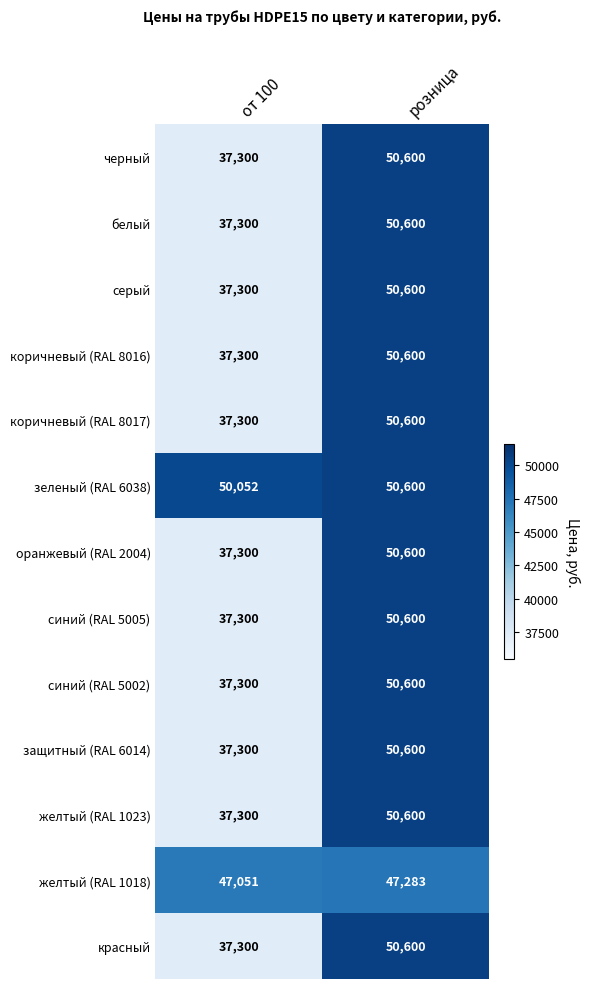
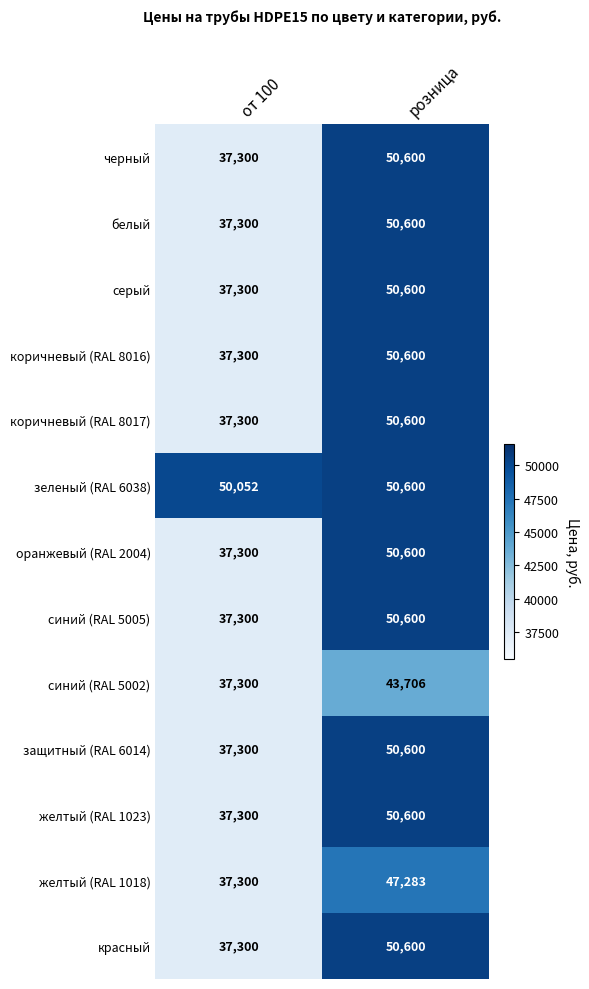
синий (RAL 5002), розница: 50,600 -> 43,706
желтый (RAL 1018), от 100: 47,051 -> 37,300
